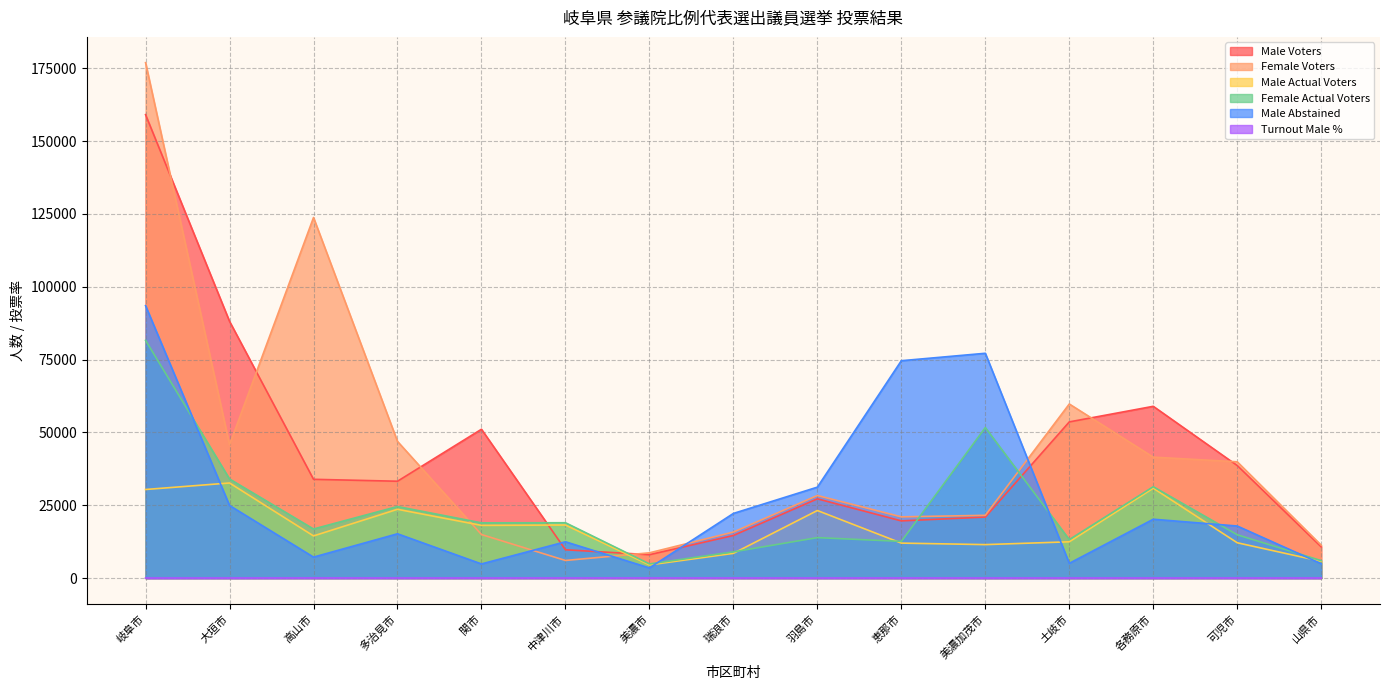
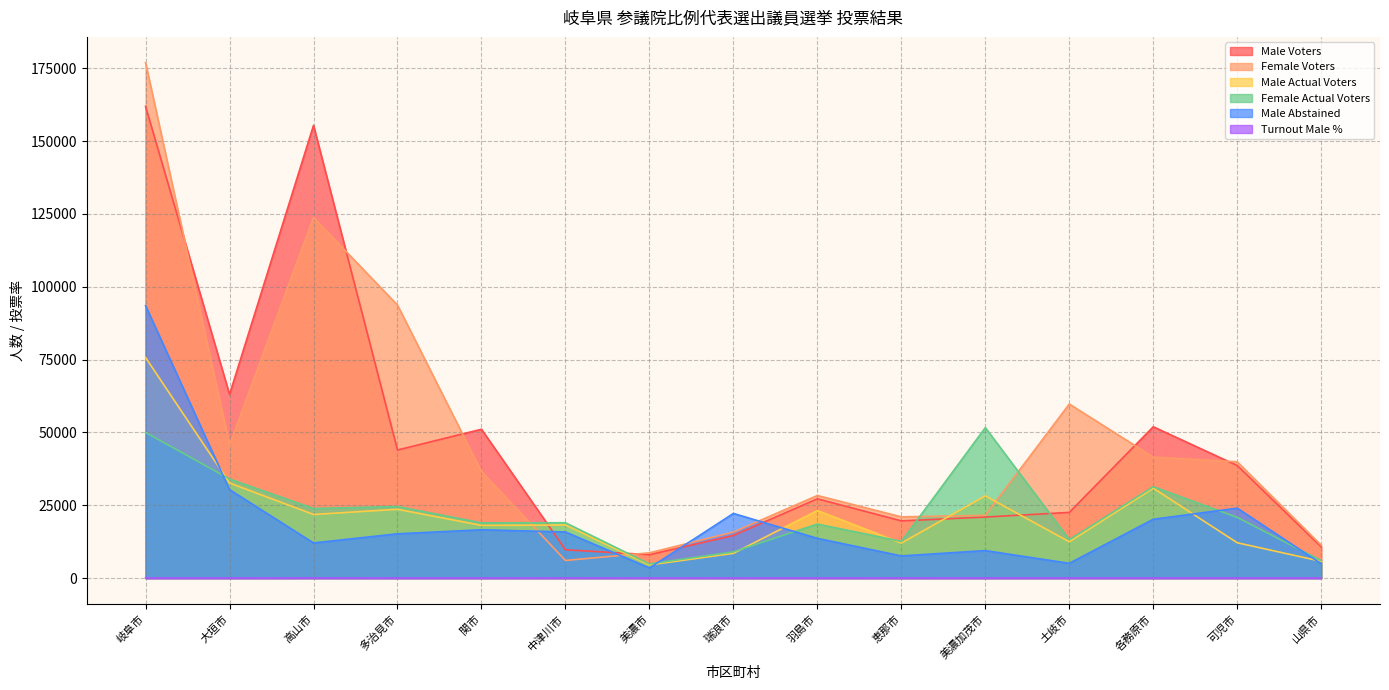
Male Voters, 岐阜市: 159000 -> 162000
Male Actual Voters, 岐阜市: 30000 -> 76000
Female Actual Voters, 岐阜市: 82000 -> 50000
Male Voters, 大垣市: 88000 -> 63000
Male Abstained, 大垣市: 25000 -> 30000
Male Voters, 高山市: 34000 -> 155000
Male Actual Voters, 高山市: 14000 -> 22000
Female Actual Voters, 高山市: 17000 -> 24000
Male Abstained, 高山市: 7000 -> 12000
Male Voters, 多治見市: 33000 -> 44000
Female Voters, 多治見市: 47000 -> 94000
Female Voters, 関市: 15000 -> 37000
Male Abstained, 関市: 5000 -> 17000
Male Abstained, 中津川市: 12000 -> 16000
Female Actual Voters, 羽島市: 14000 -> 19000
Male Abstained, 羽島市: 31000 -> 14000
Male Abstained, 恵那市: 75000 -> 8000
Male Actual Voters, 美濃加茂市: 12000 -> 28000
Male Abstained, 美濃加茂市: 77000 -> 9000
Male Voters, 土岐市: 54000 -> 23000
Male Voters, 各務原市: 59000 -> 52000
Female Actual Voters, 可児市: 15000 -> 21000
Male Abstained, 可児市: 18000 -> 24000
